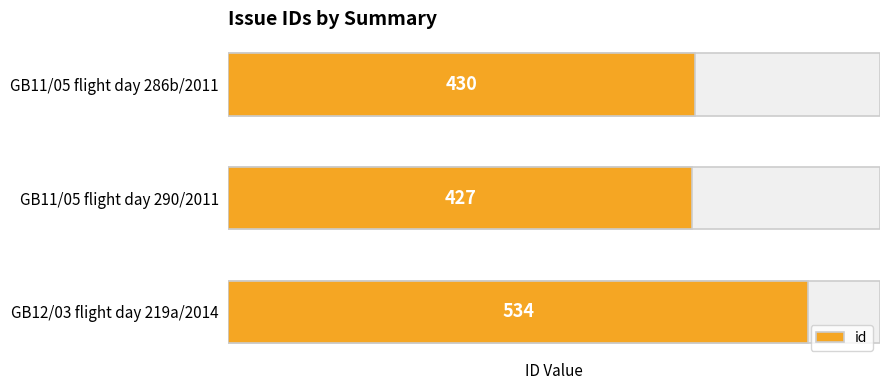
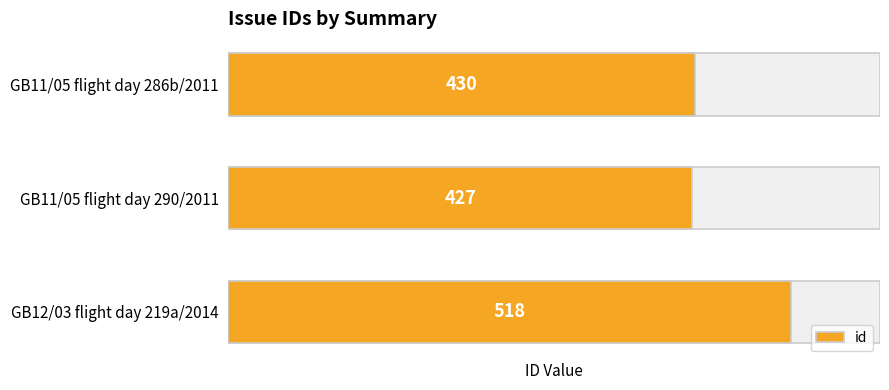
id, GB12/03 flight day 219a/2014: 534 -> 518
